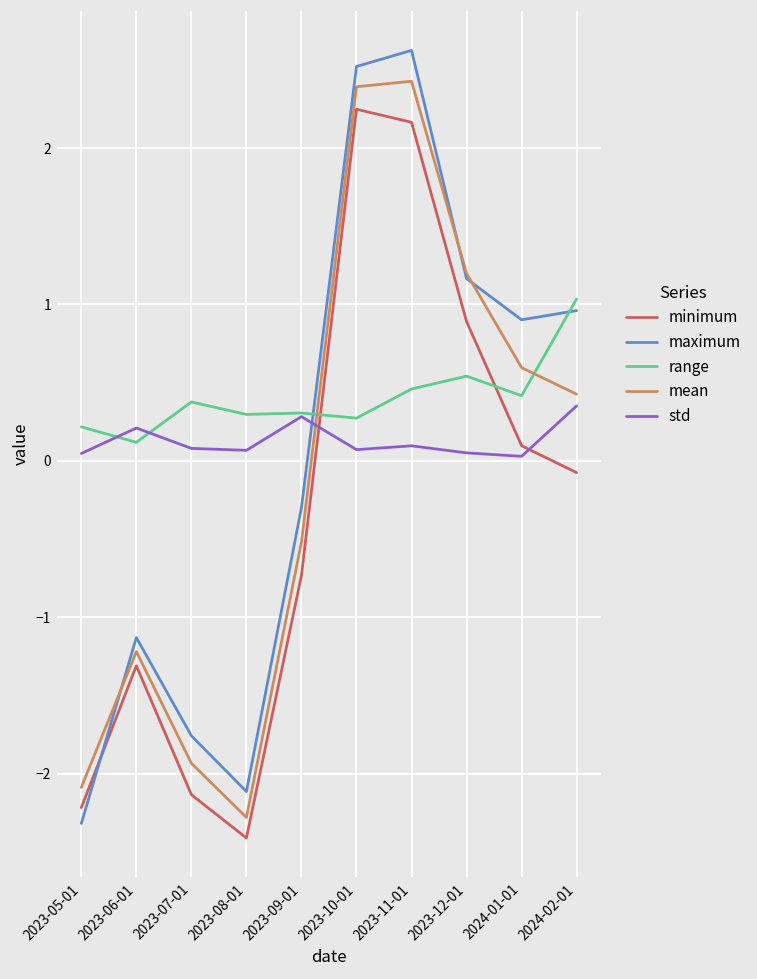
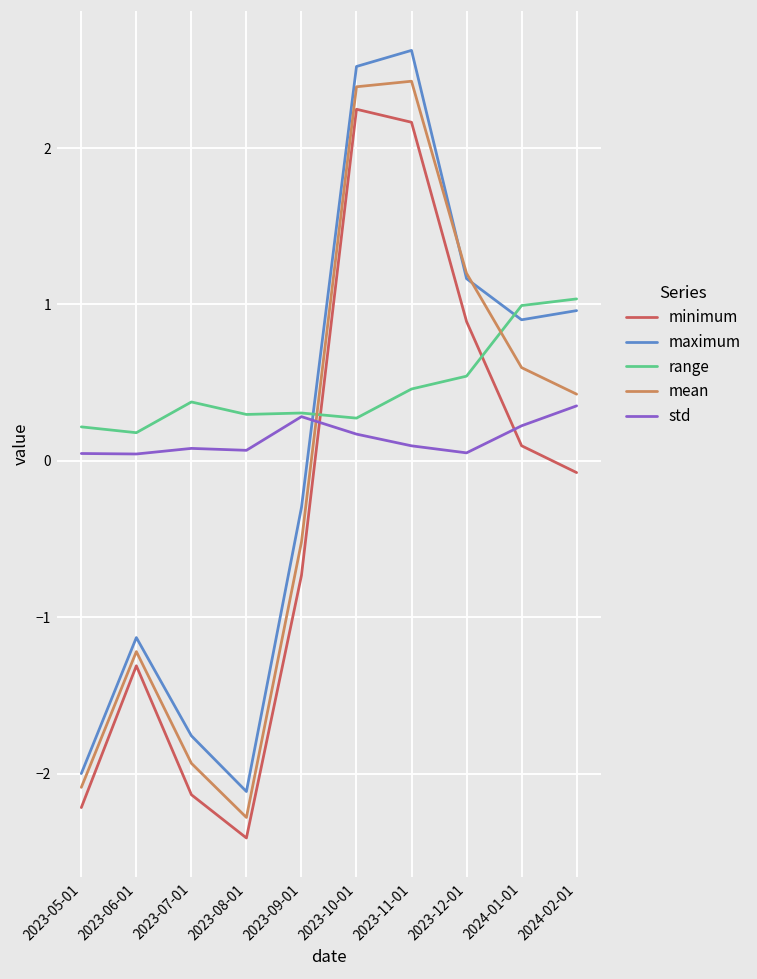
maximum, 2023-05-01: -2.32 -> -2.00
range, 2023-06-01: 0.12 -> 0.18
std, 2023-06-01: 0.21 -> 0.04
std, 2023-10-01: 0.07 -> 0.17
range, 2024-01-01: 0.42 -> 0.99
std, 2024-01-01: 0.03 -> 0.22
